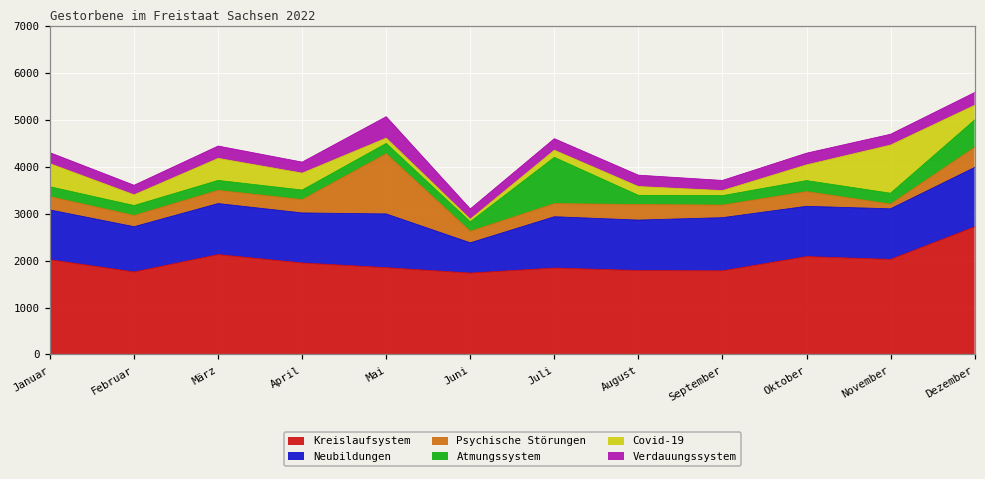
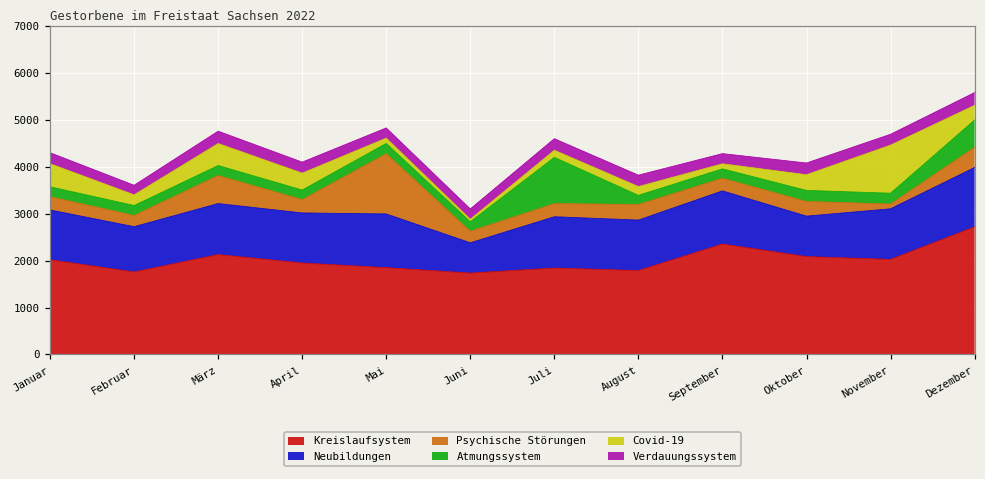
Psychische Störungen, März: 300 -> 600
Verdauungssystem, Mai: 500 -> 200
Kreislaufsystem, September: 1800 -> 2400
Neubildungen, Oktober: 1100 -> 900
